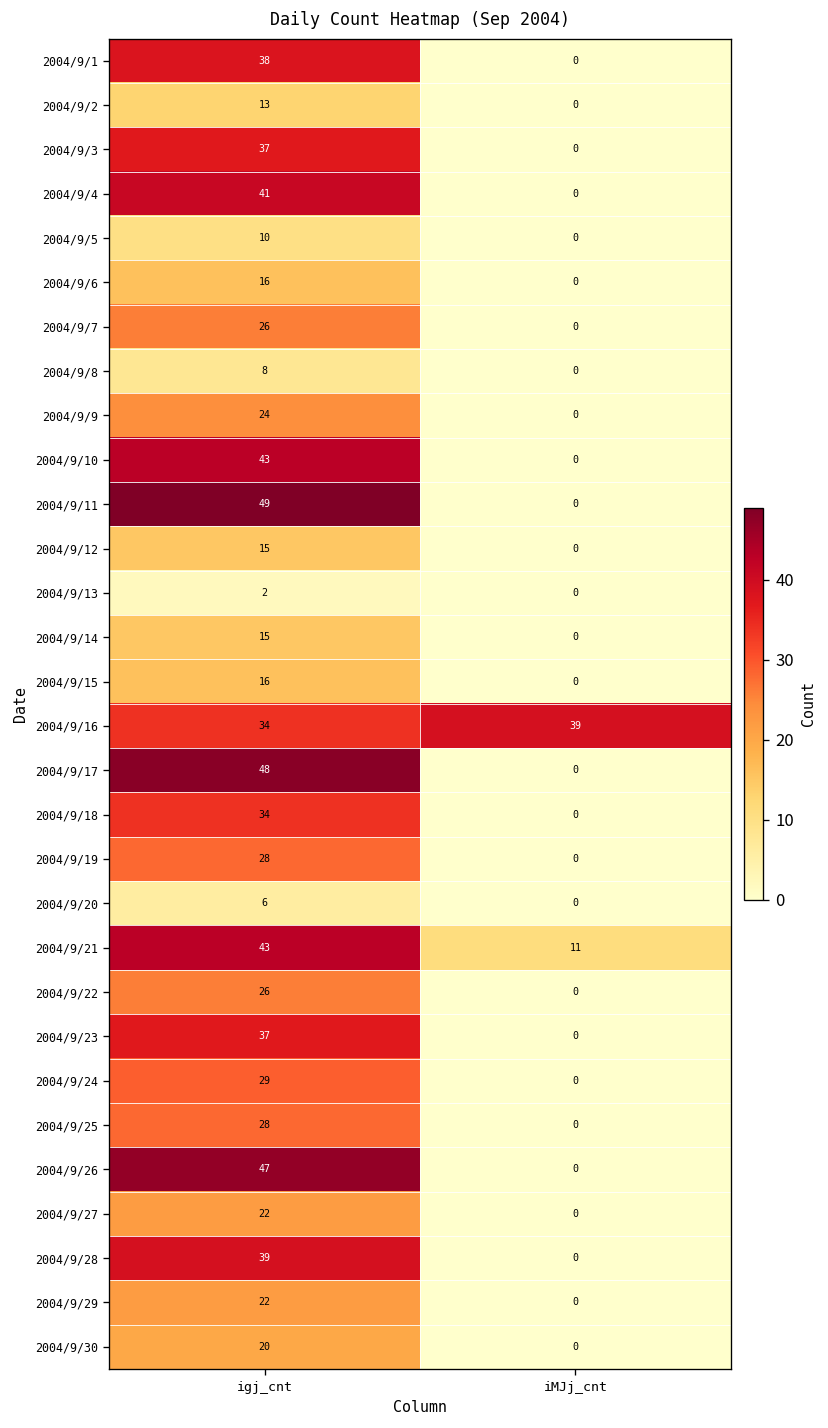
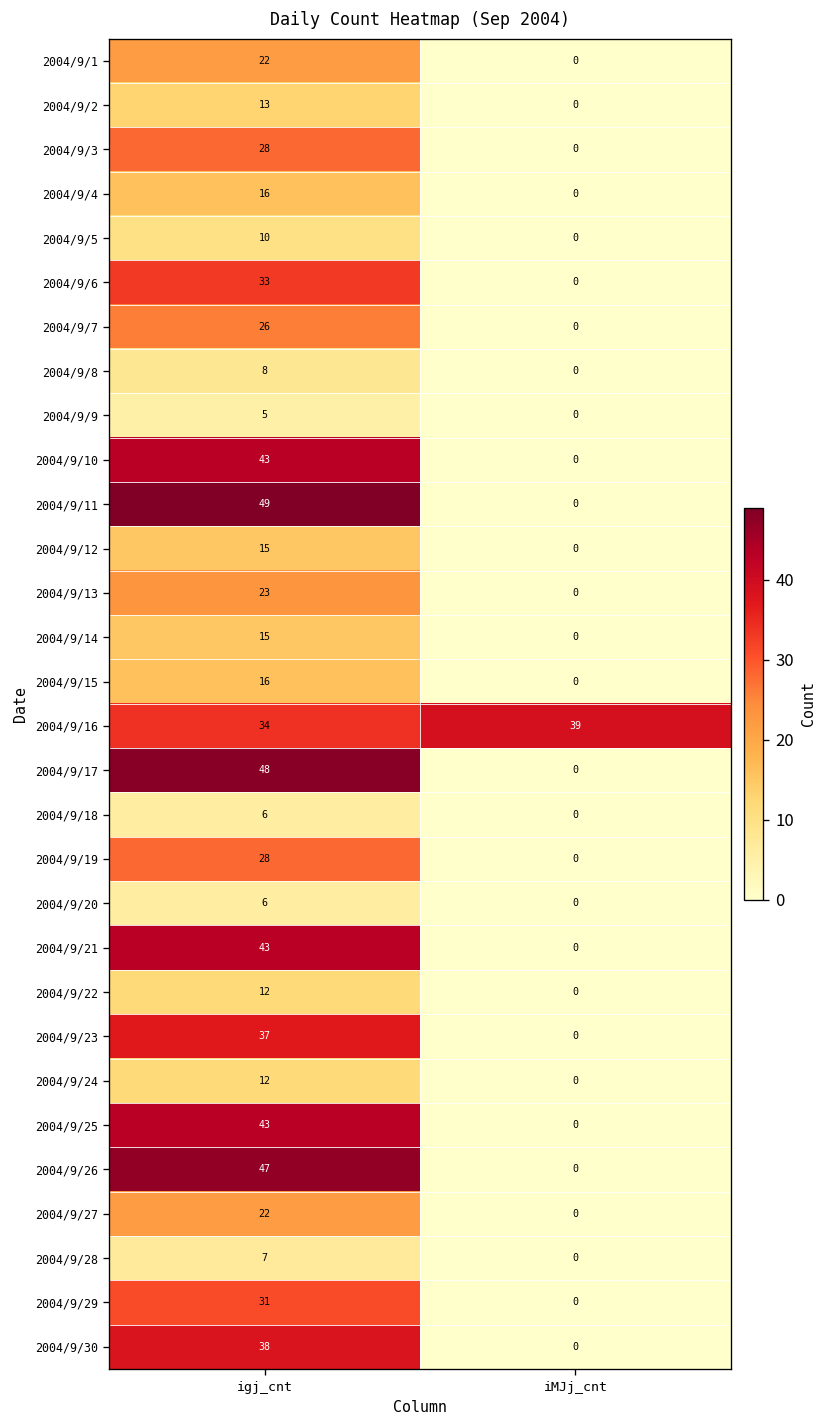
2004/9/1, igj_cnt: 38 -> 22
2004/9/3, igj_cnt: 37 -> 28
2004/9/4, igj_cnt: 41 -> 16
2004/9/6, igj_cnt: 16 -> 33
2004/9/9, igj_cnt: 24 -> 5
2004/9/13, igj_cnt: 2 -> 23
2004/9/18, igj_cnt: 34 -> 6
2004/9/21, iMJj_cnt: 11 -> 0
2004/9/22, igj_cnt: 26 -> 12
2004/9/24, igj_cnt: 29 -> 12
2004/9/25, igj_cnt: 28 -> 43
2004/9/28, igj_cnt: 39 -> 7
2004/9/29, igj_cnt: 22 -> 31
2004/9/30, igj_cnt: 20 -> 38
